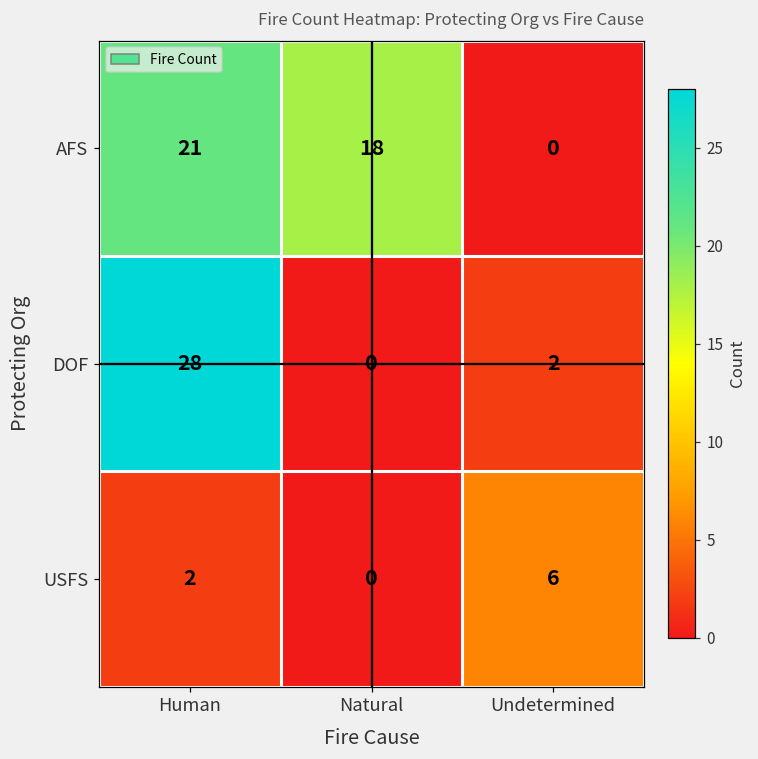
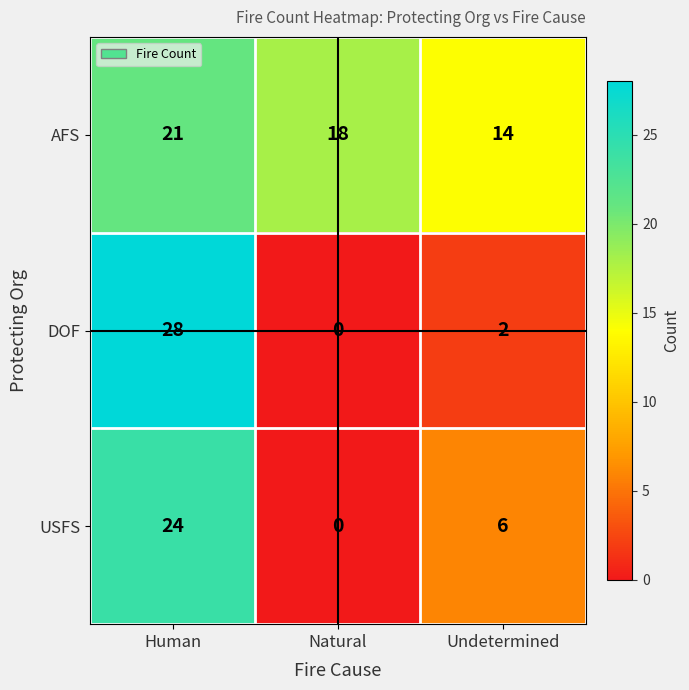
AFS, Undetermined: 0 -> 14
USFS, Human: 2 -> 24
